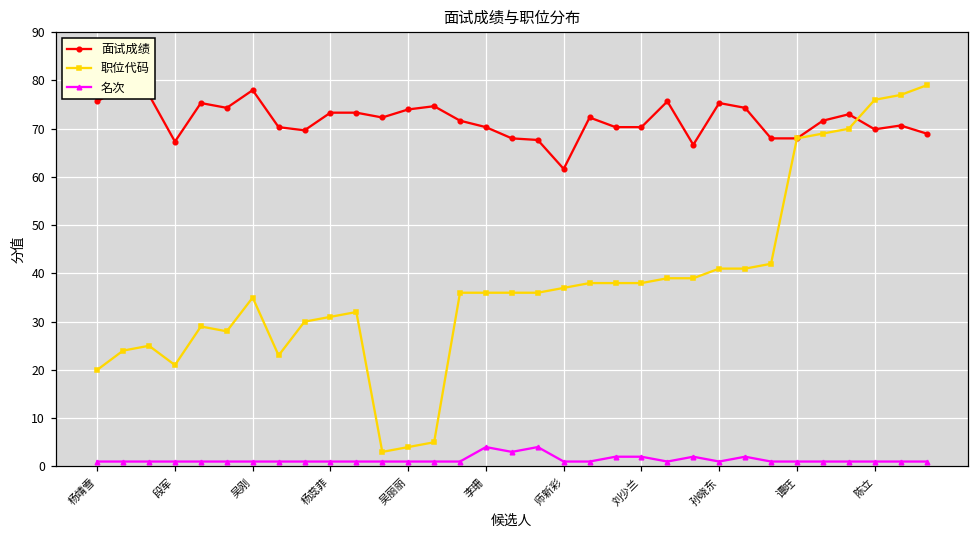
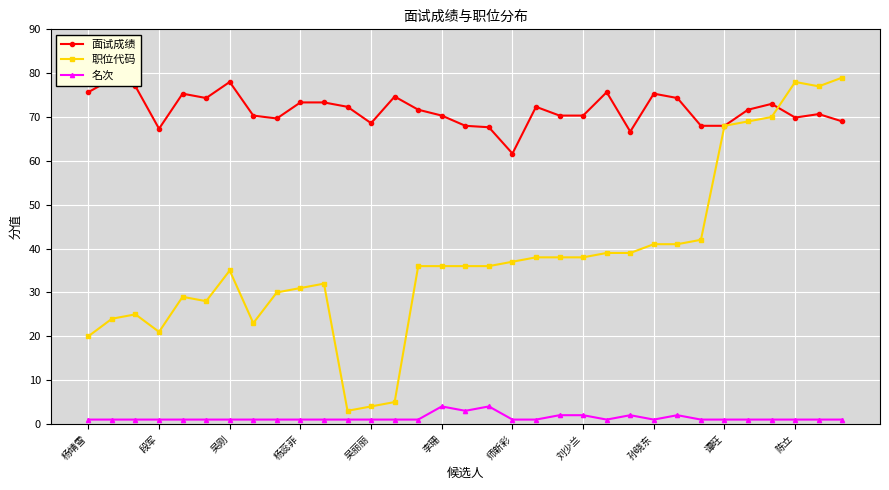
面试成绩, 吴丽丽: 74 -> 69
职位代码, 陈立: 76 -> 78
